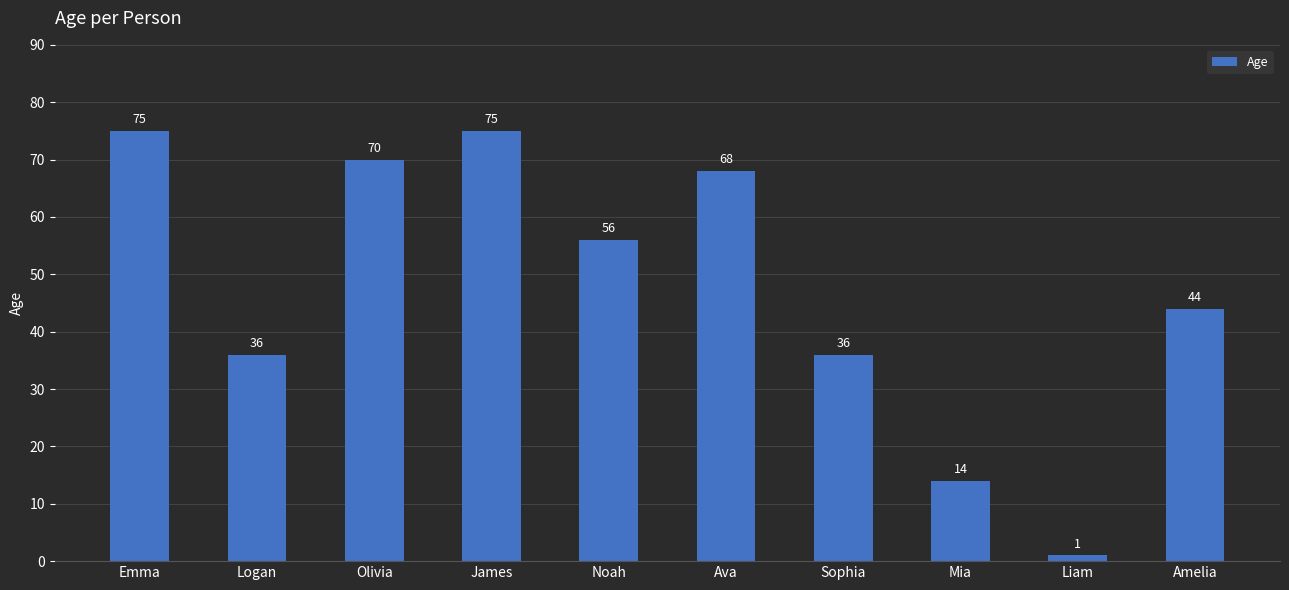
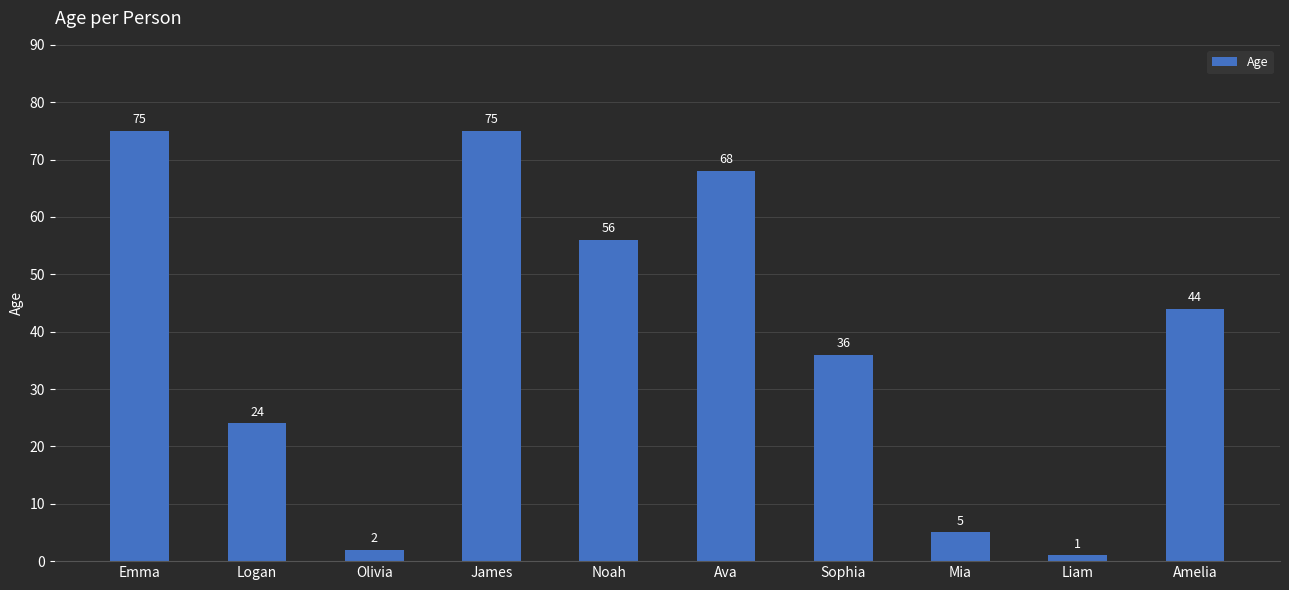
Logan: 36 -> 24
Olivia: 70 -> 2
Mia: 14 -> 5
